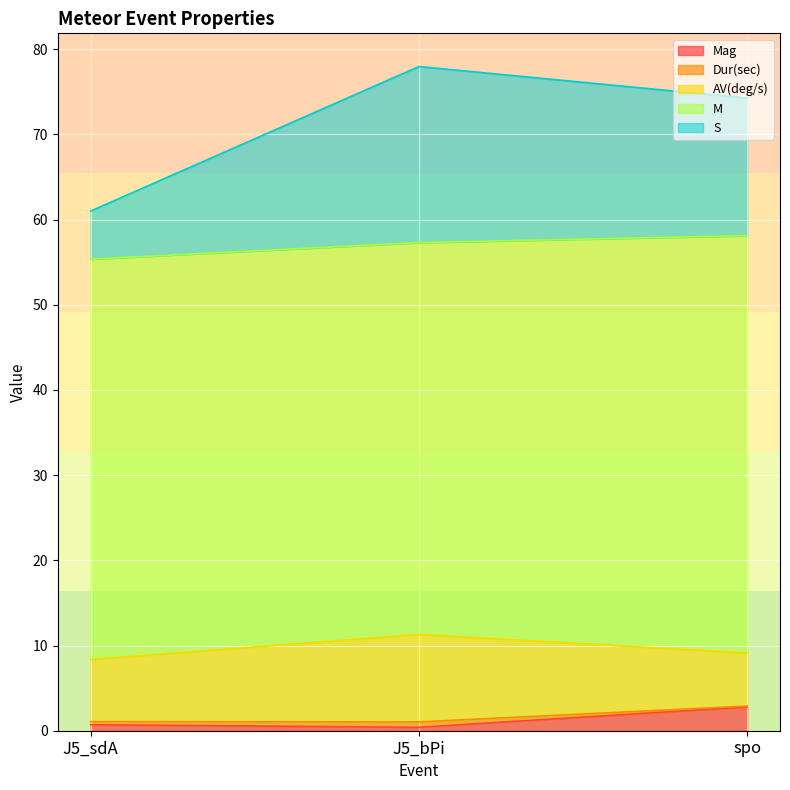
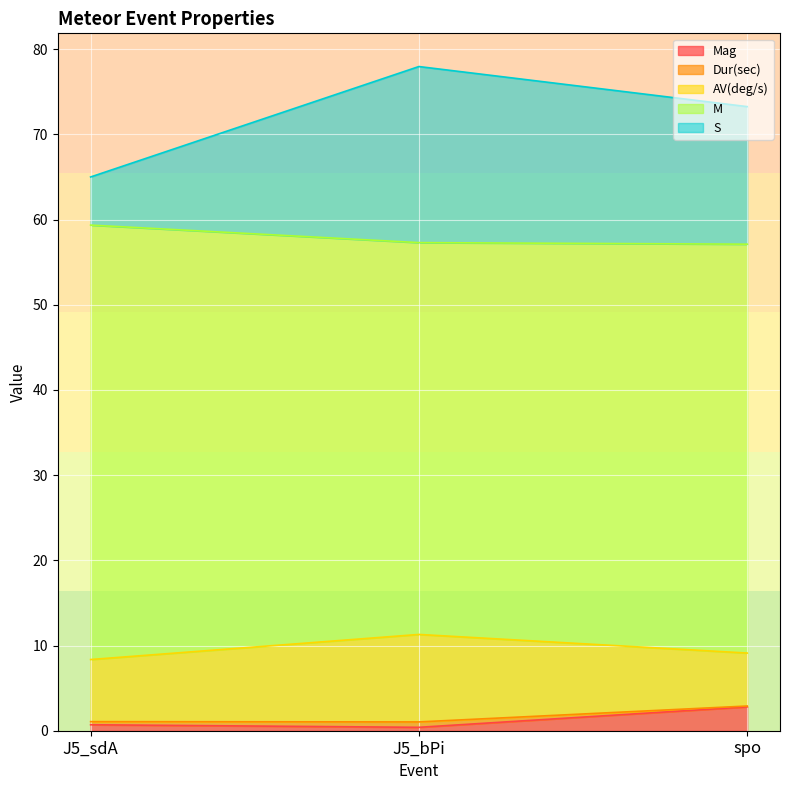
M, J5_sdA: 47 -> 51
M, spo: 49 -> 48
